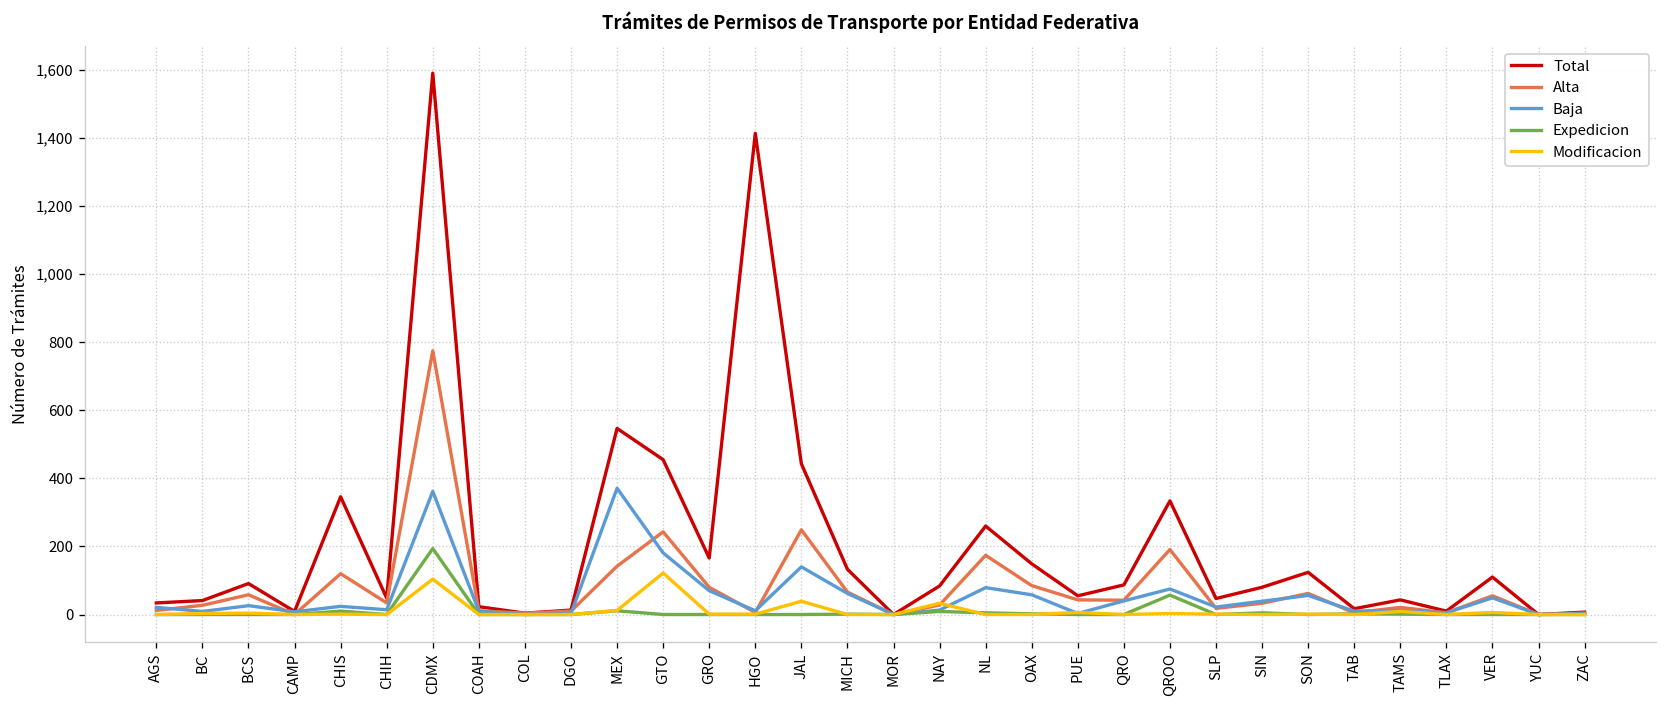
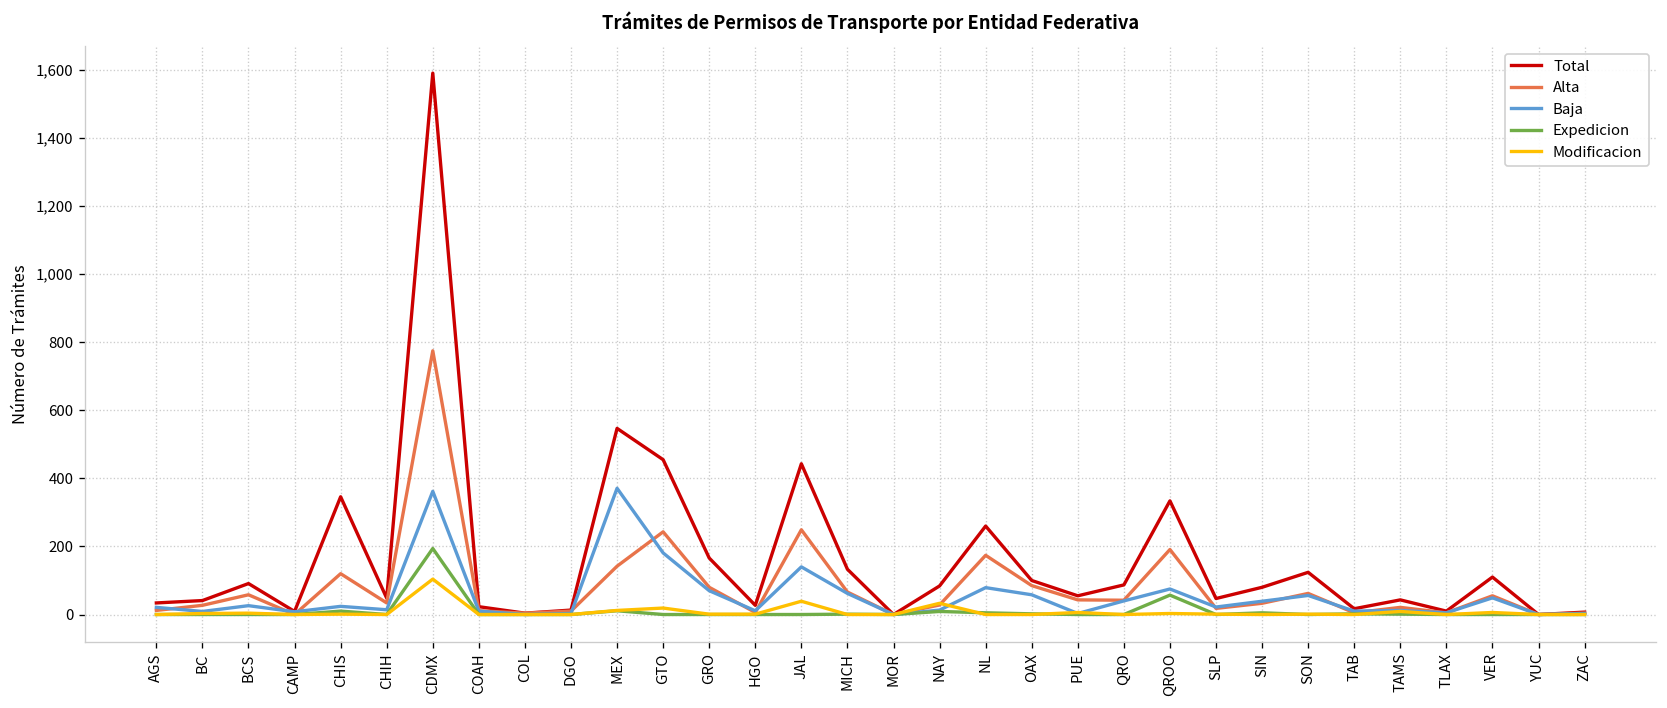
Modificacion, GTO: 120 -> 20
Total, HGO: 1,410 -> 30
Total, OAX: 150 -> 100
